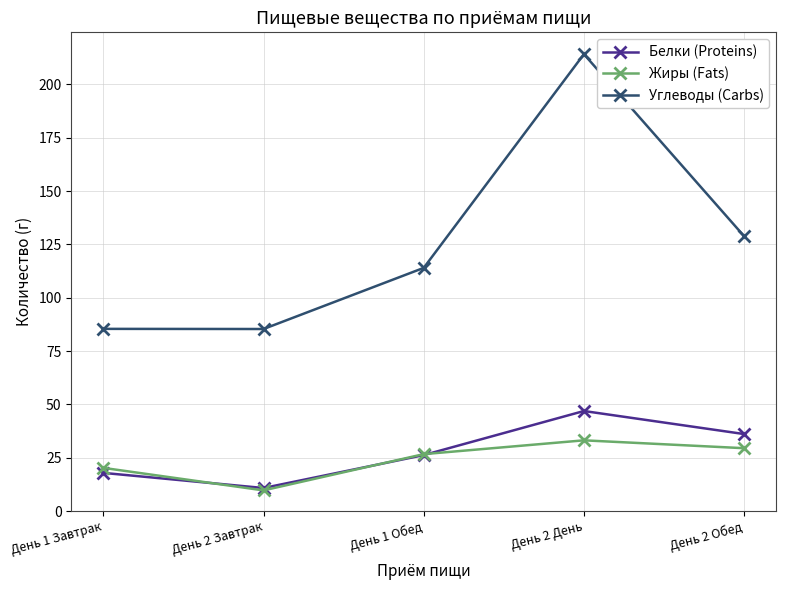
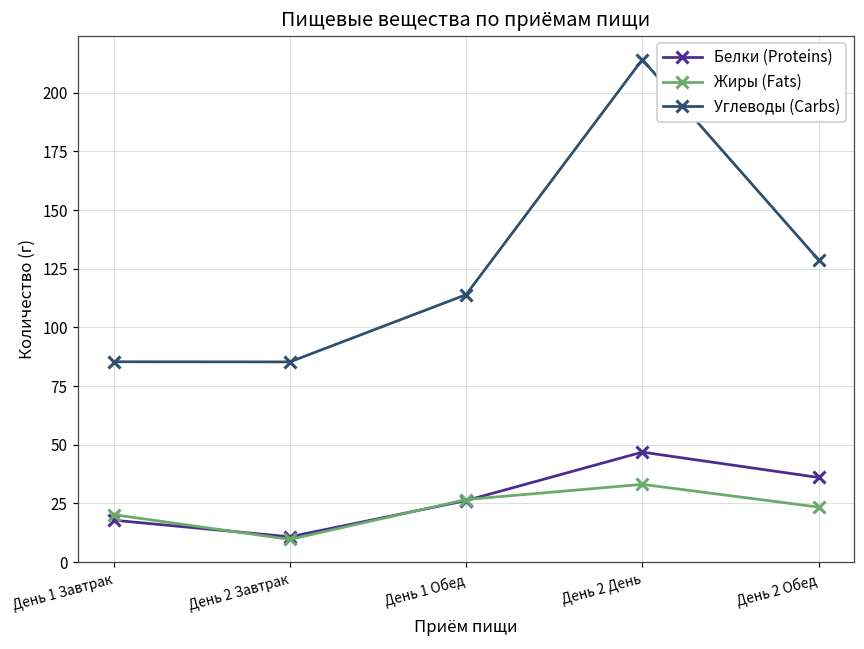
Жиры (Fats), День 2 Обед: 29 -> 23
